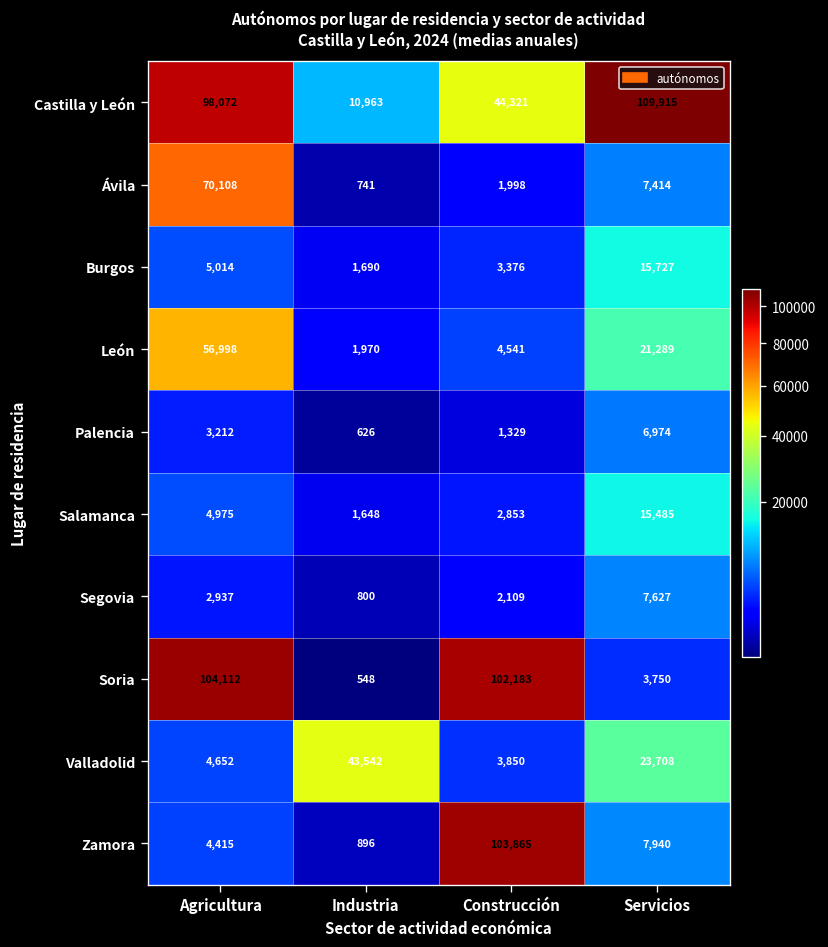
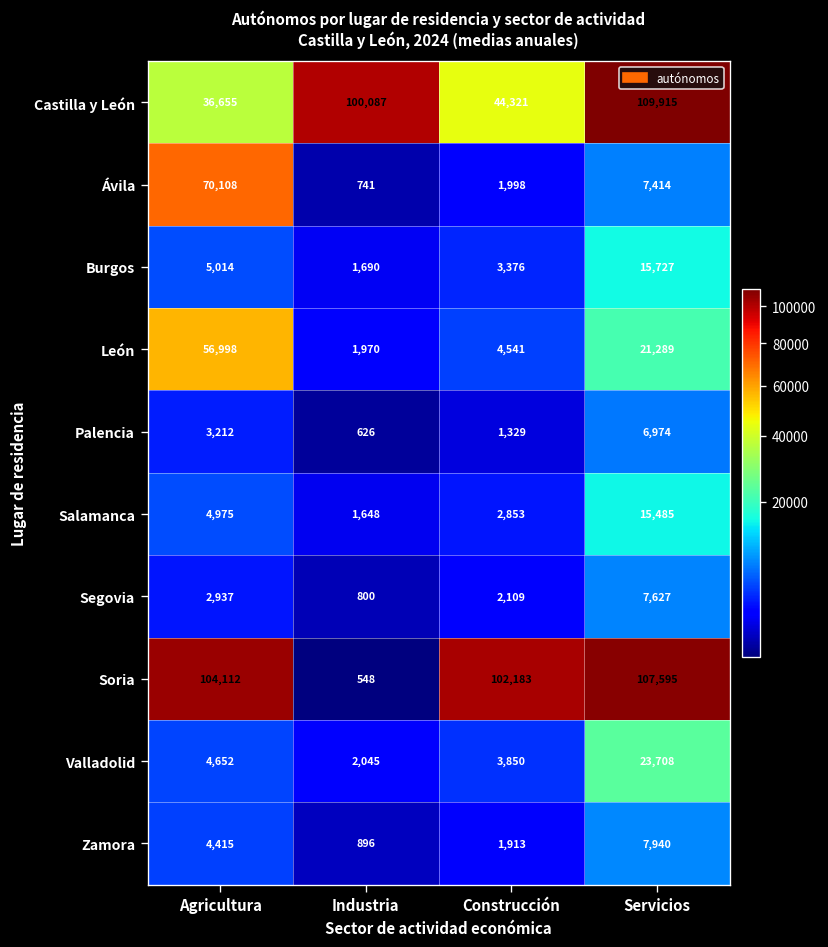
Castilla y León, Agricultura: 98,072 -> 36,655
Castilla y León, Industria: 10,963 -> 100,087
Soria, Servicios: 3,750 -> 107,595
Valladolid, Industria: 43,542 -> 2,045
Zamora, Construcción: 103,865 -> 1,913
